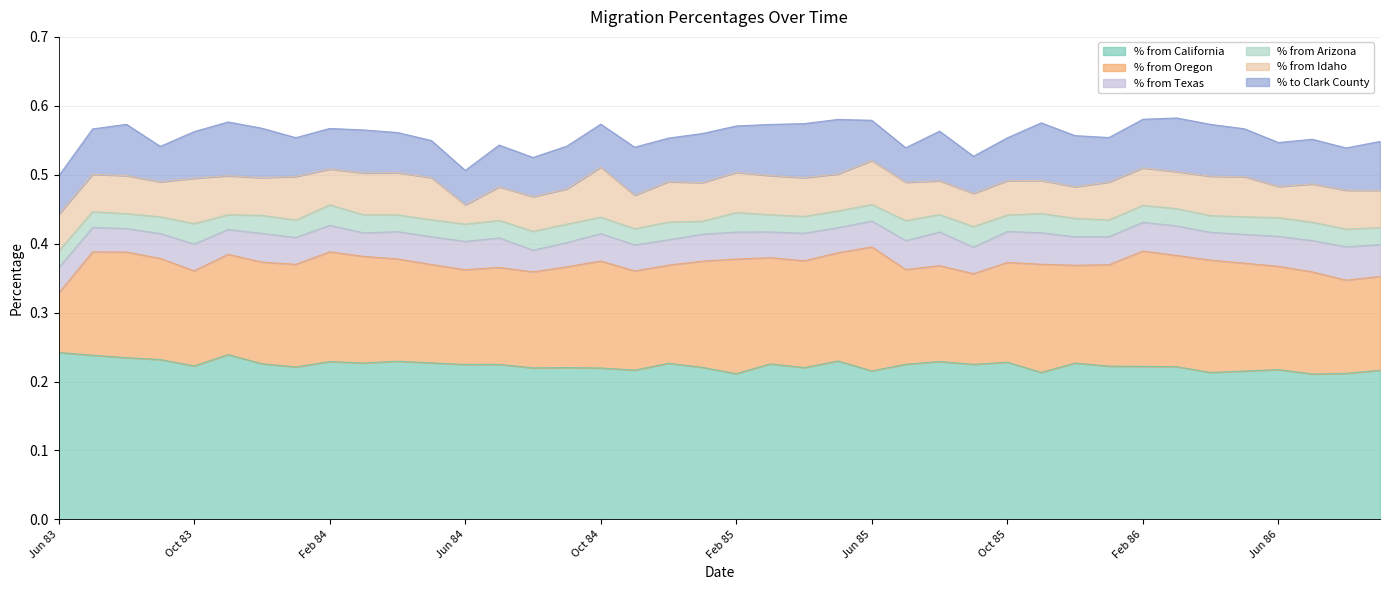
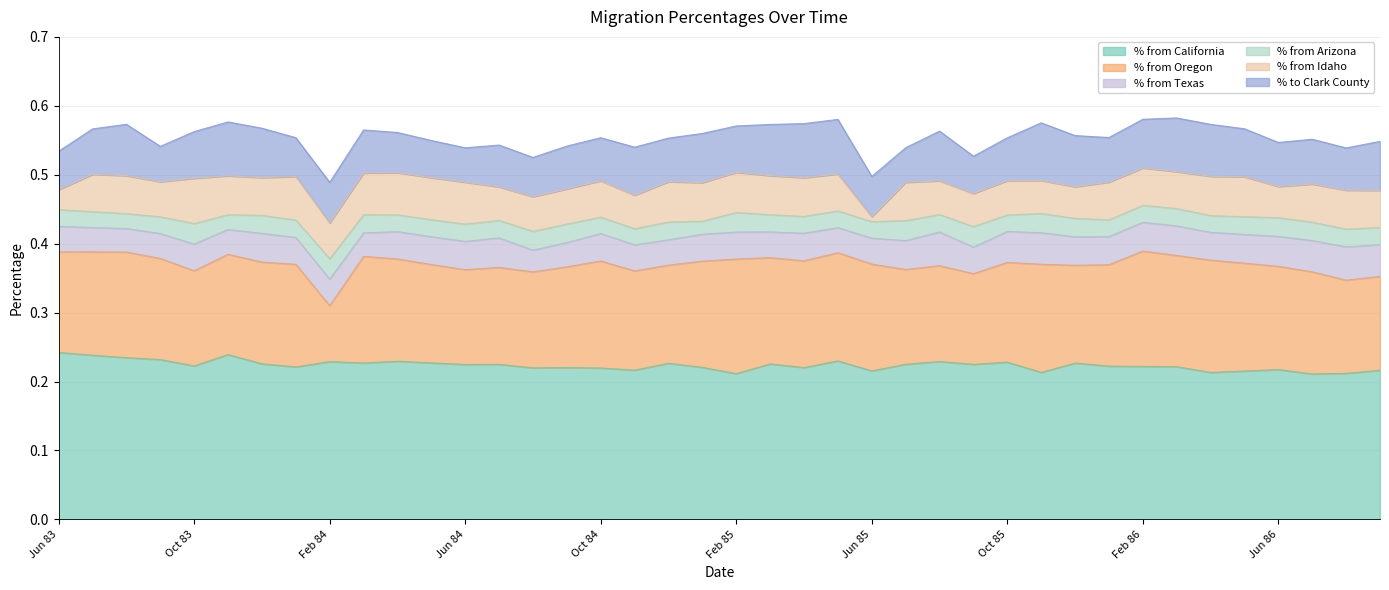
% from Oregon, Jun 83: 0.09 -> 0.15
% from Idaho, Jun 83: 0.05 -> 0.03
% from Oregon, Feb 84: 0.16 -> 0.08
% from Idaho, Jun 84: 0.03 -> 0.06
% from Idaho, Oct 84: 0.07 -> 0.05
% from Oregon, Jun 85: 0.18 -> 0.15
% from Idaho, Jun 85: 0.06 -> 0.01
